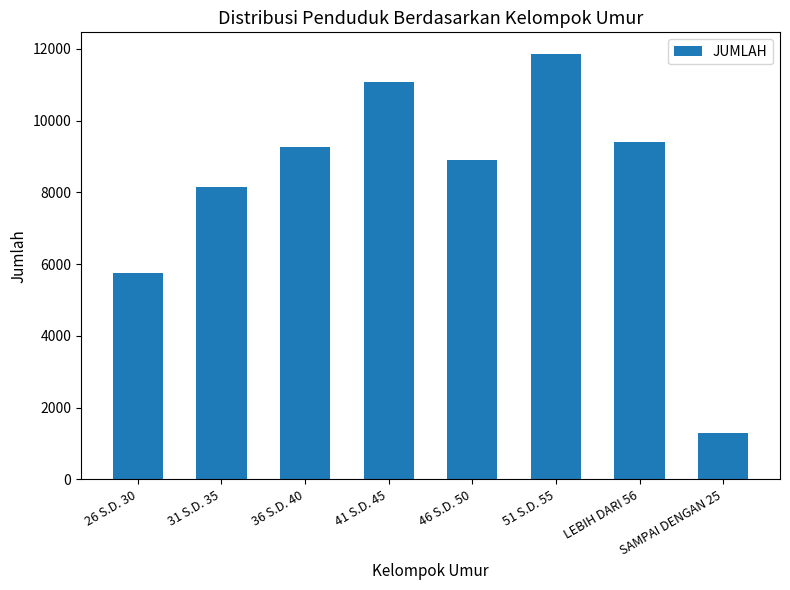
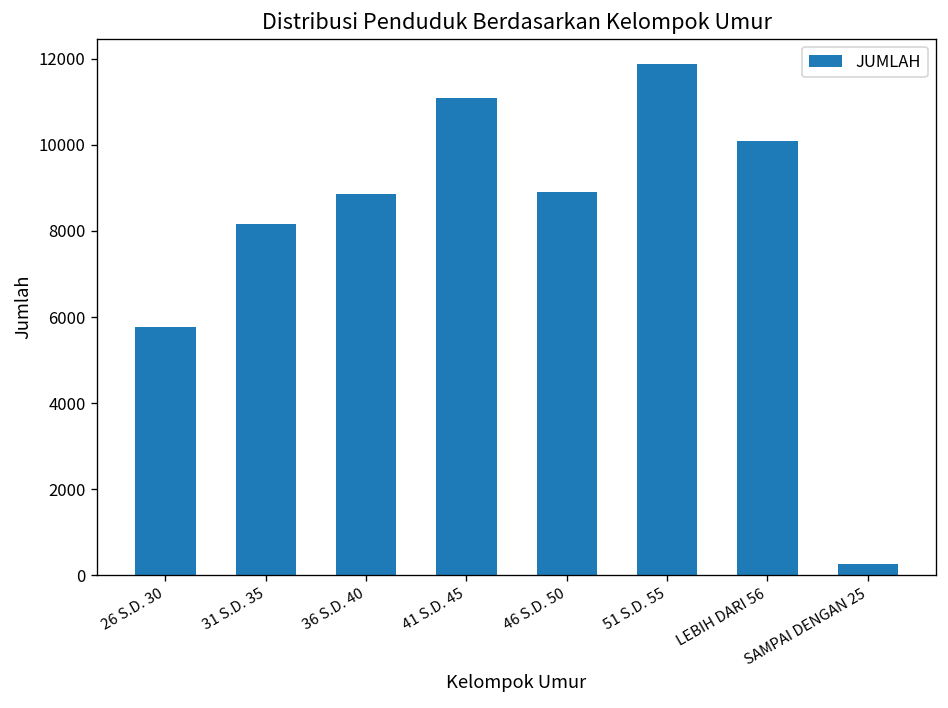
36 S.D. 40: 9300 -> 8900
LEBIH DARI 56: 9400 -> 10100
SAMPAI DENGAN 25: 1300 -> 300
